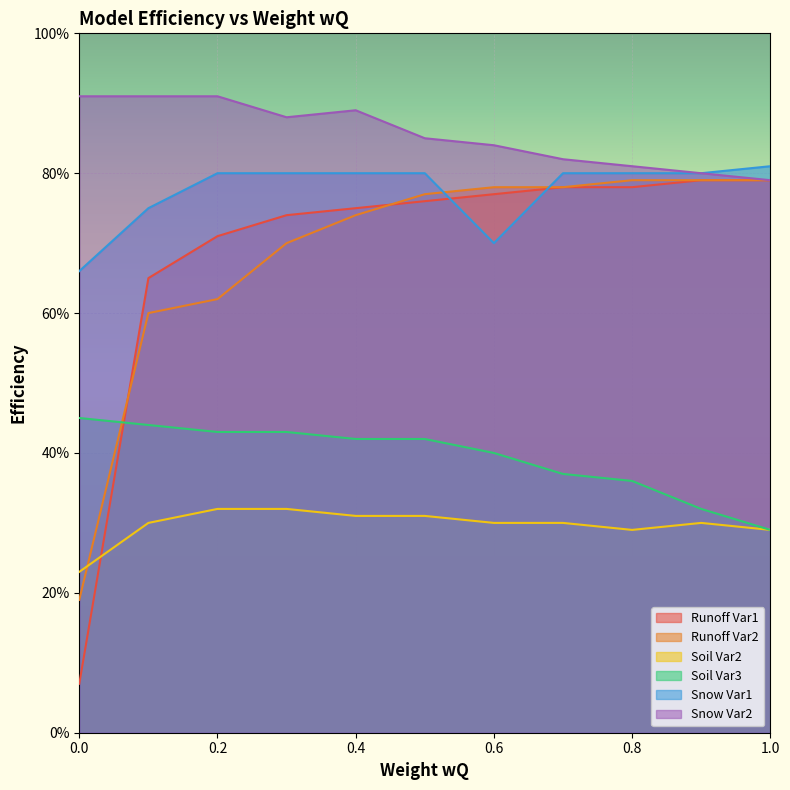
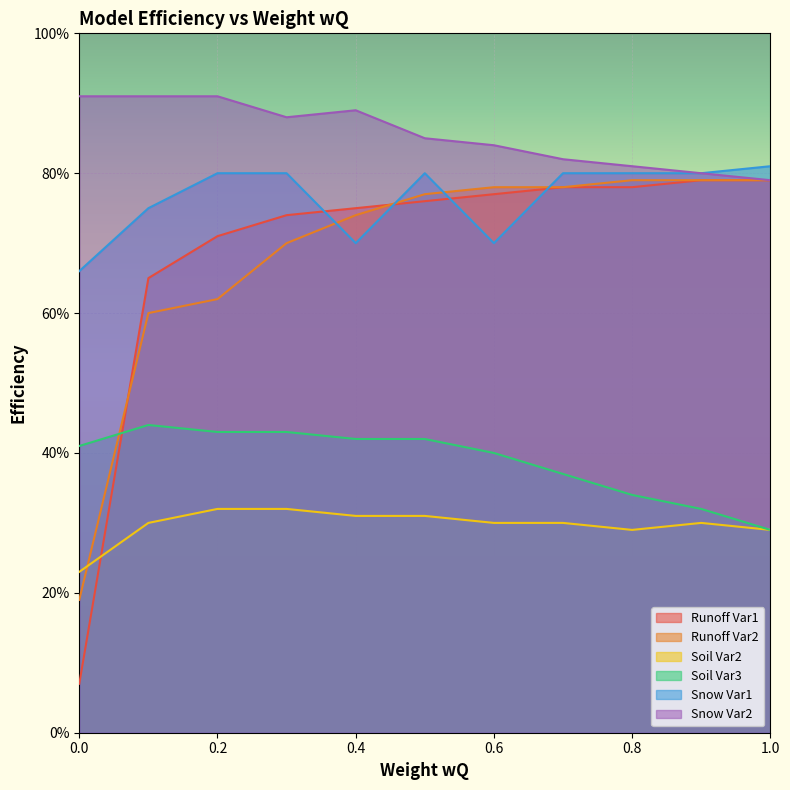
Soil Var3, 0.0: 45% -> 41%
Snow Var1, 0.4: 80% -> 70%
Soil Var3, 0.8: 36% -> 34%
